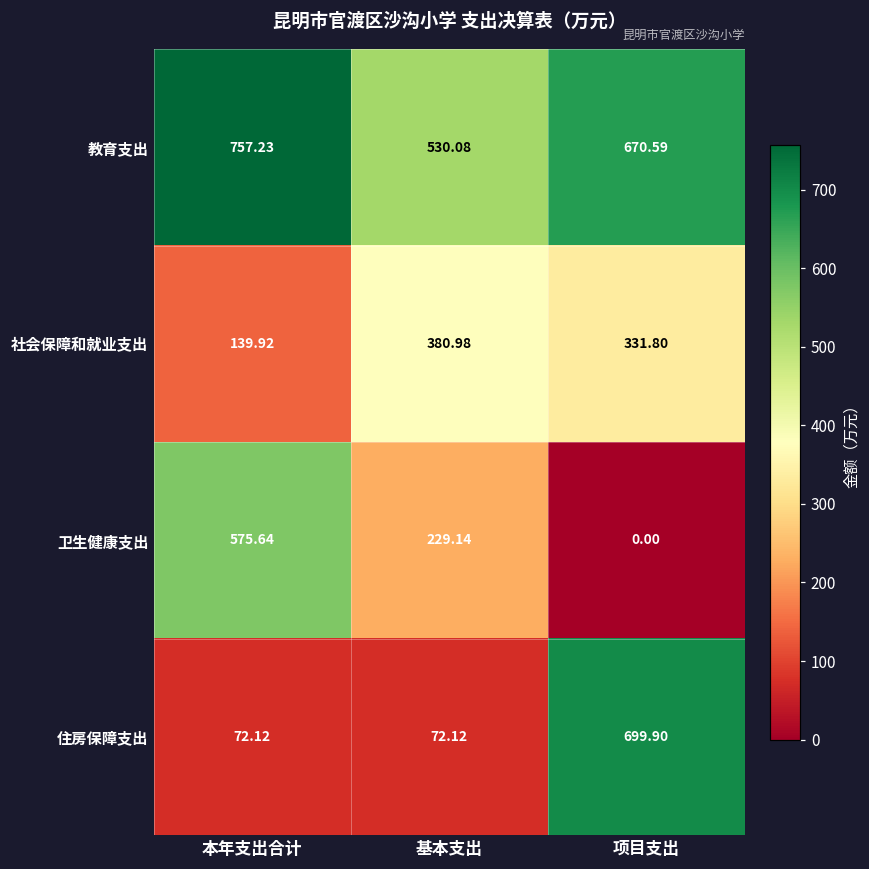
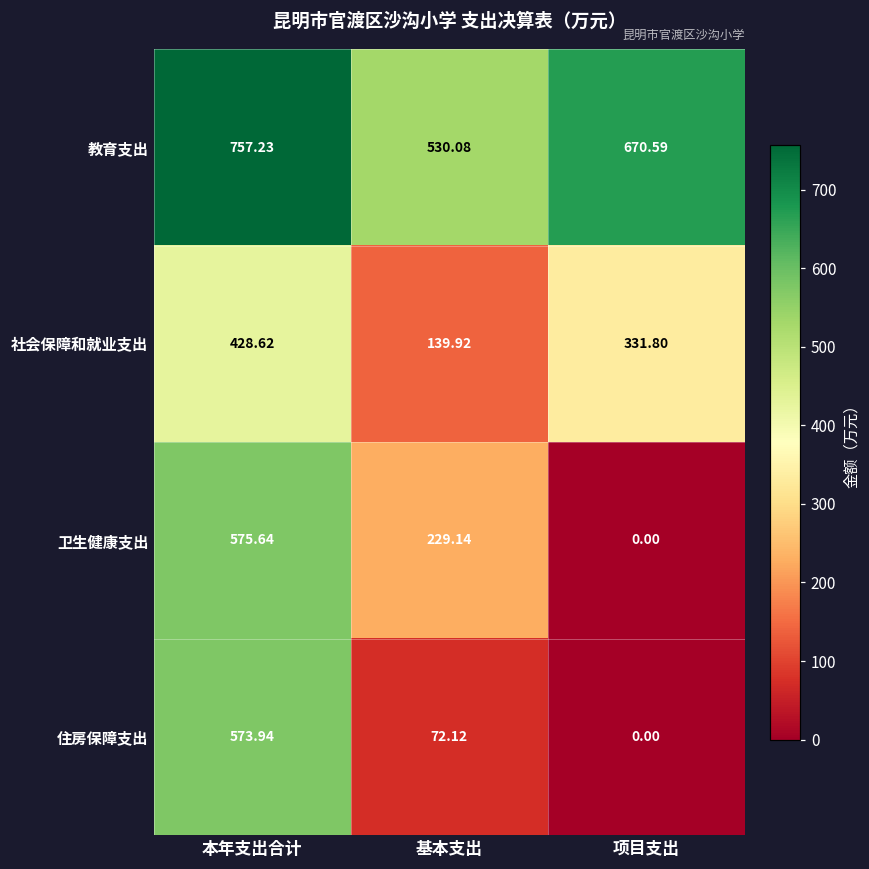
社会保障和就业支出, 本年支出合计: 139.92 -> 428.62
社会保障和就业支出, 基本支出: 380.98 -> 139.92
住房保障支出, 本年支出合计: 72.12 -> 573.94
住房保障支出, 项目支出: 699.90 -> 0.00
